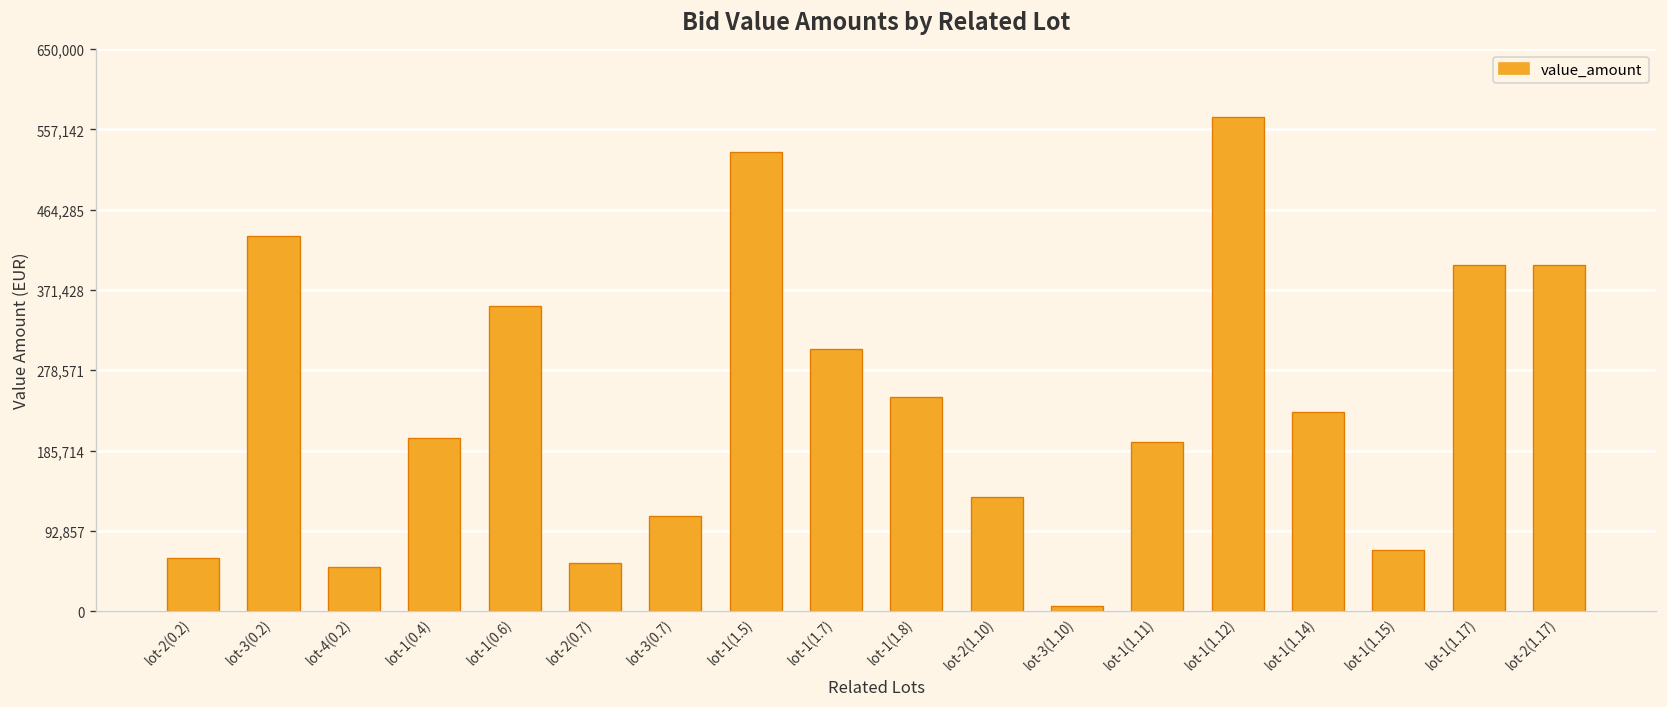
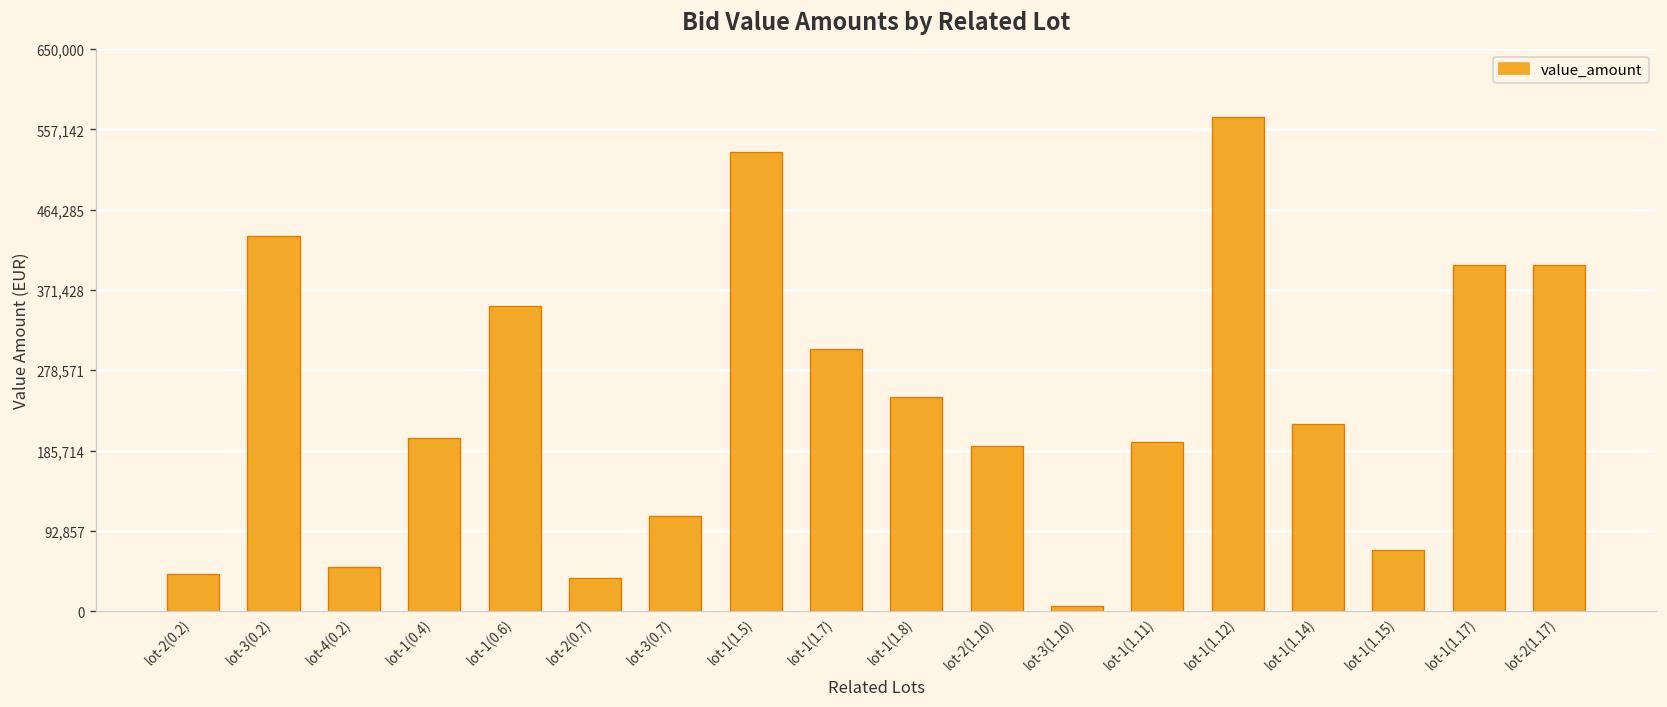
lot-2(0.2): 60,000 -> 40,000
lot-2(0.7): 60,000 -> 40,000
lot-2(1.10): 130,000 -> 190,000
lot-1(1.14): 230,000 -> 220,000
